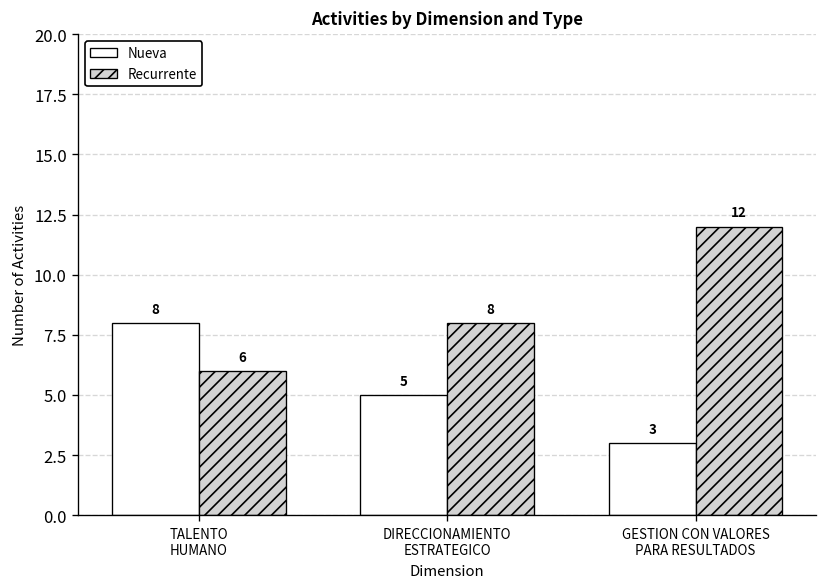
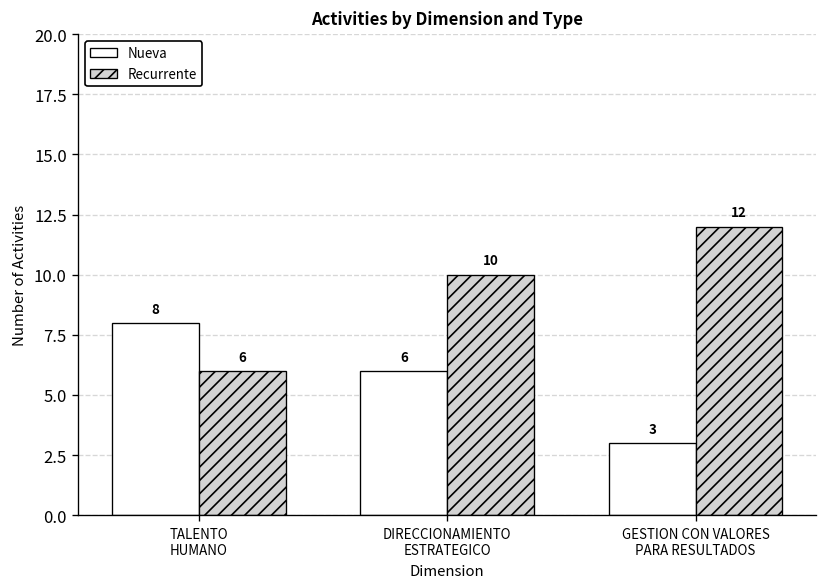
Nueva, DIRECCIONAMIENTO ESTRATEGICO: 5 -> 6
Recurrente, DIRECCIONAMIENTO ESTRATEGICO: 8 -> 10
